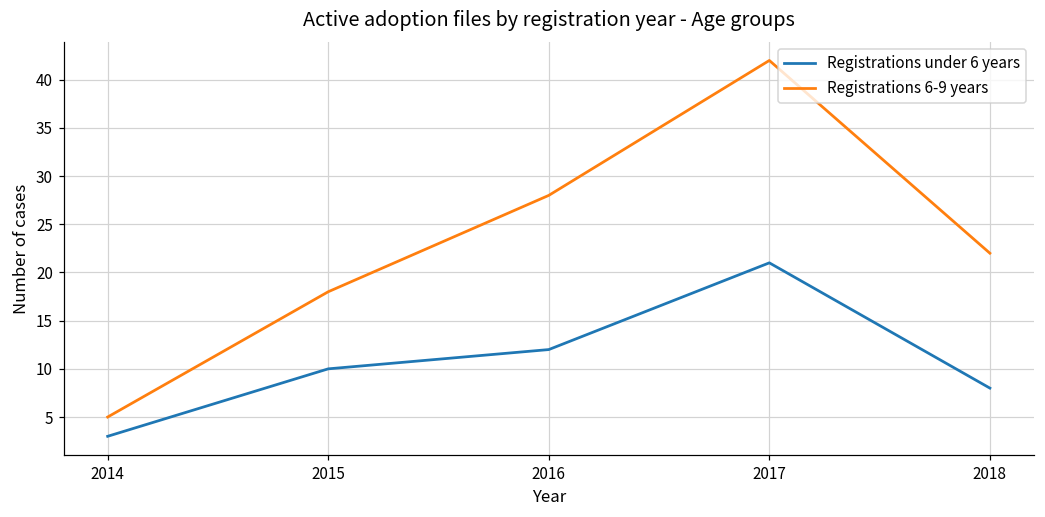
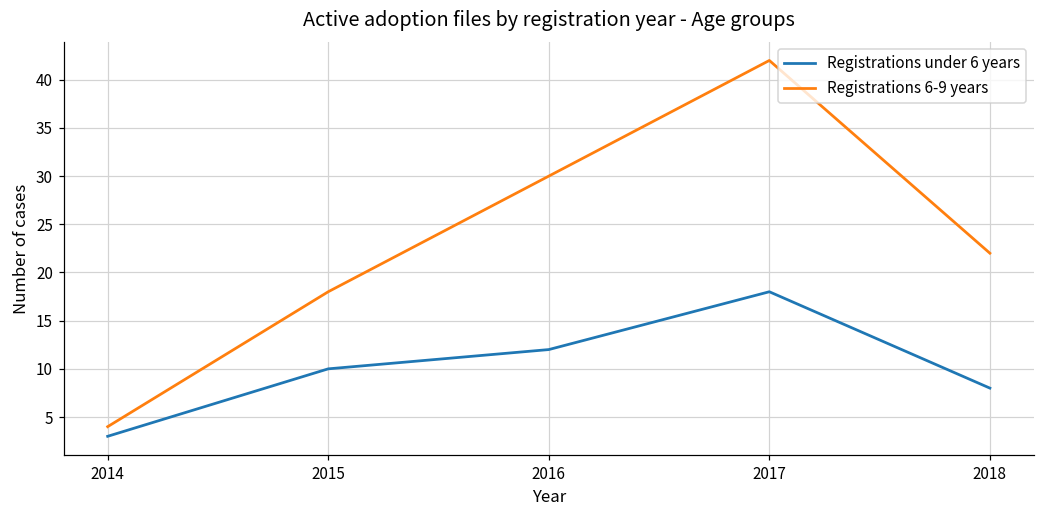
Registrations 6-9 years, 2014: 5 -> 4
Registrations 6-9 years, 2016: 28 -> 30
Registrations under 6 years, 2017: 21 -> 18
